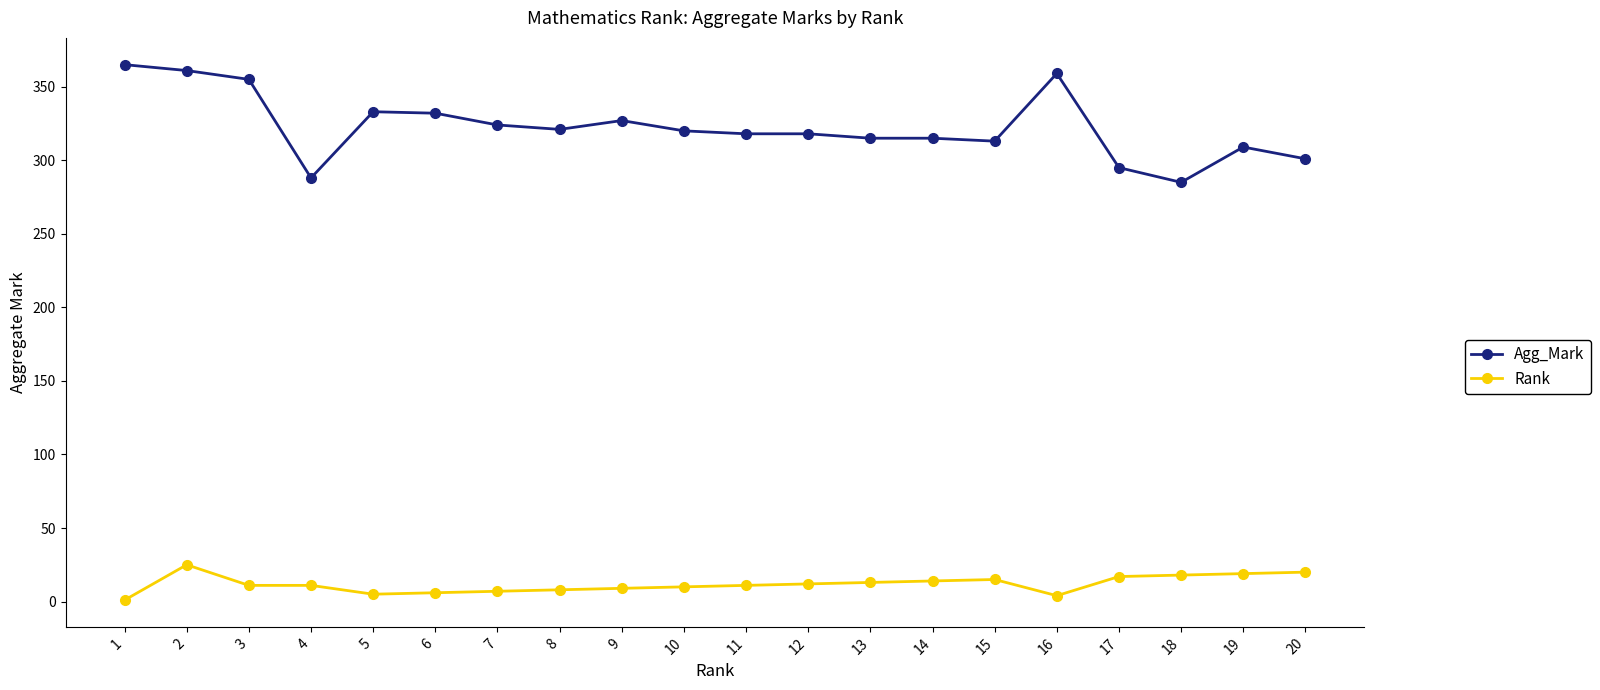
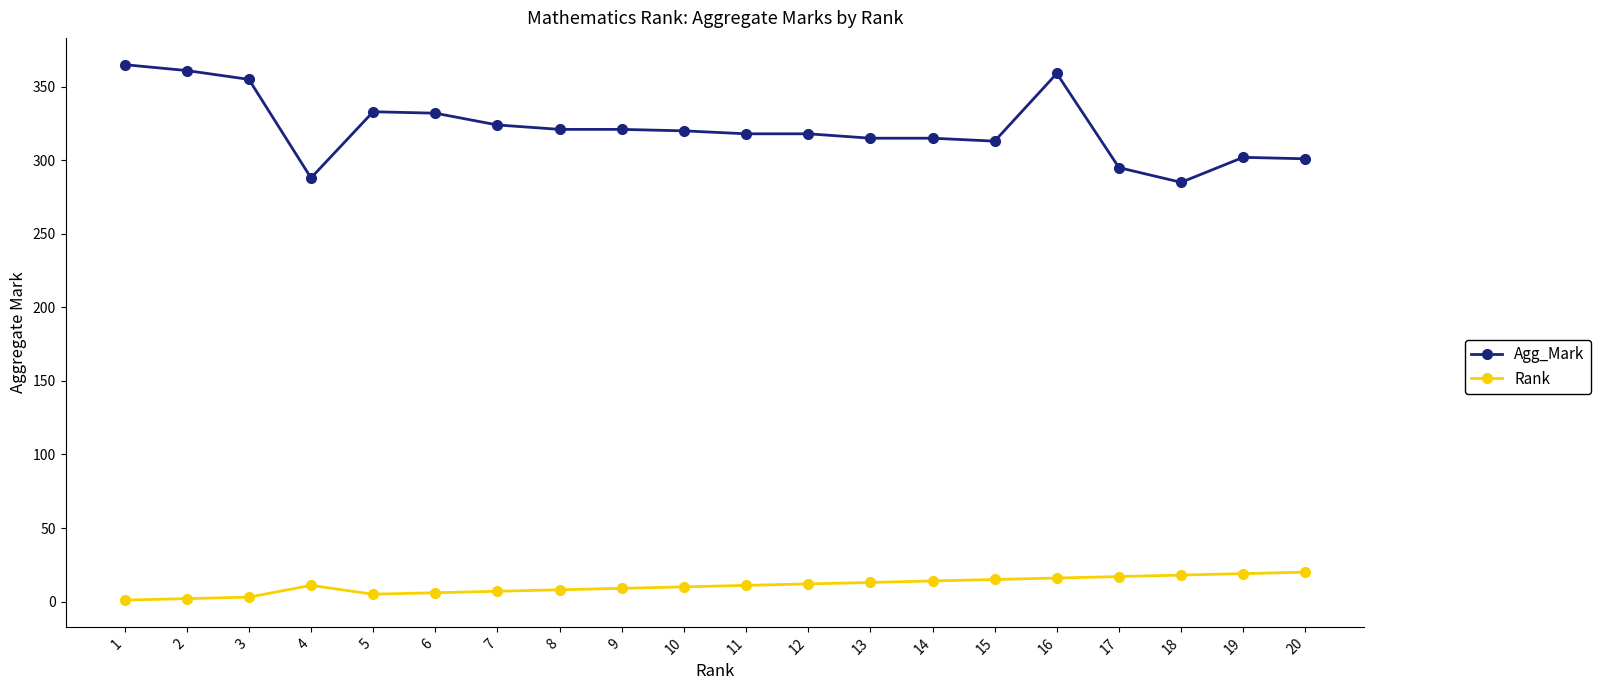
Rank, 2: 25 -> 2
Rank, 3: 11 -> 3
Agg_Mark, 9: 327 -> 321
Rank, 16: 4 -> 16
Agg_Mark, 19: 309 -> 302
